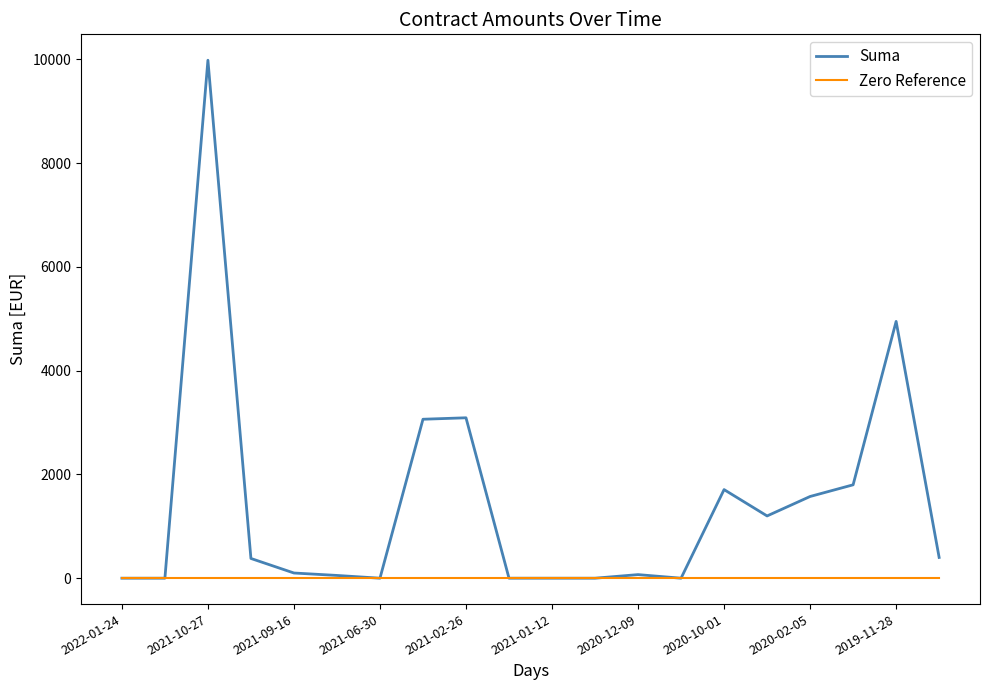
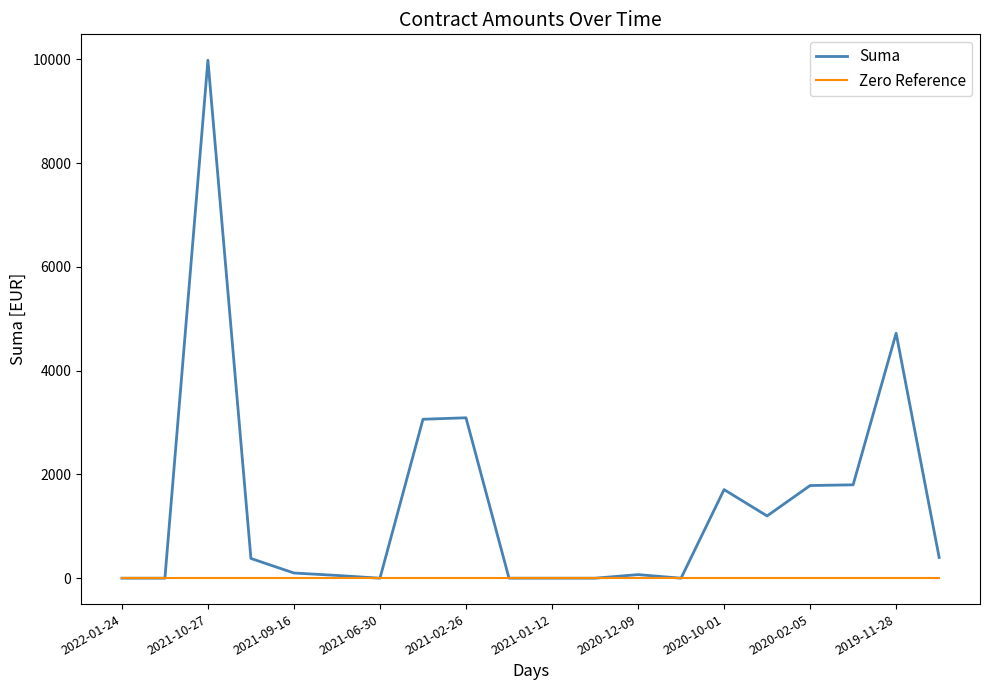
Suma, 2020-02-05: 1600 -> 1800
Suma, 2019-11-28: 5000 -> 4700
